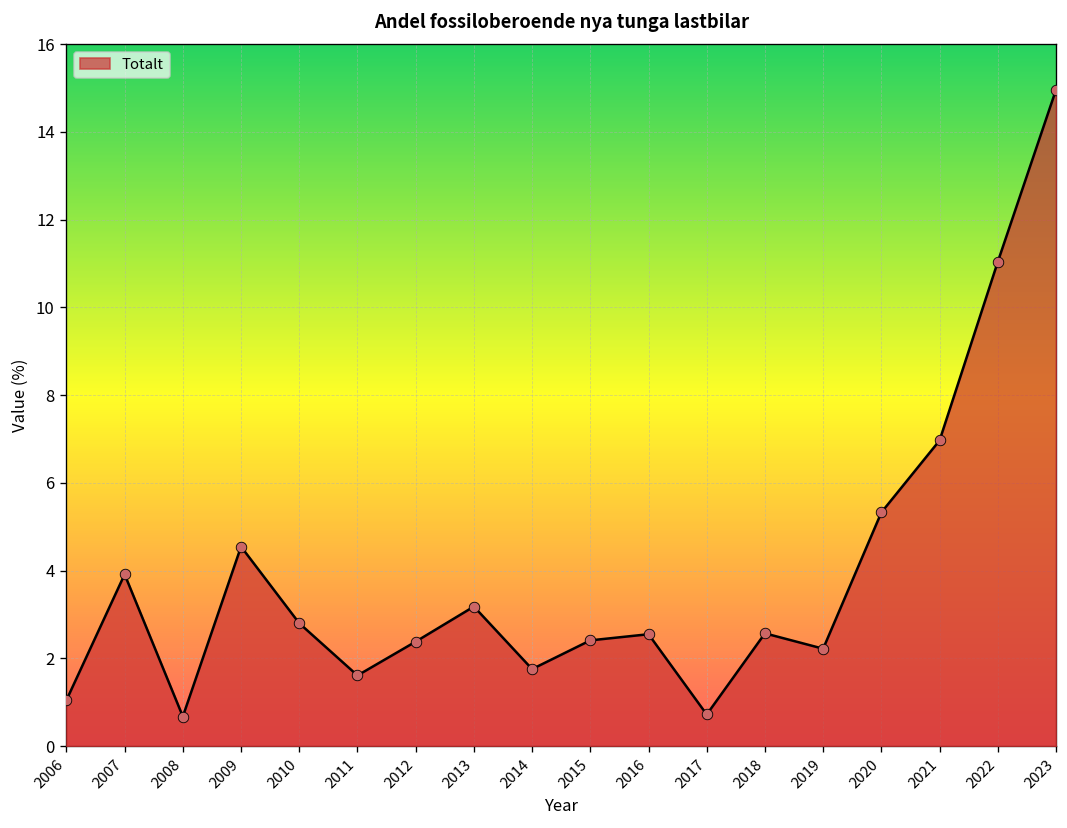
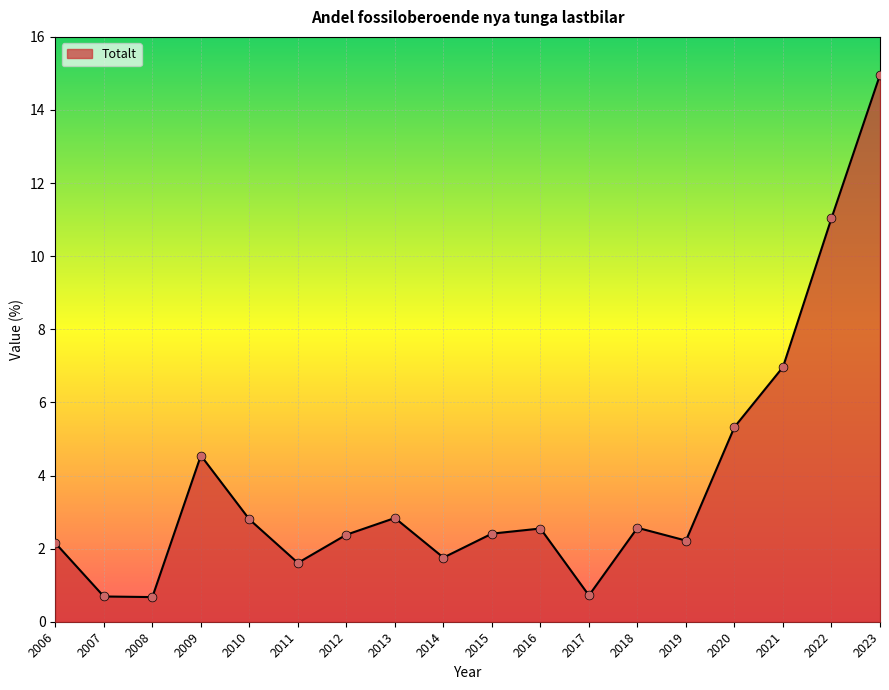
2006: 1.0 -> 2.2
2007: 3.9 -> 0.7
2013: 3.2 -> 2.8
